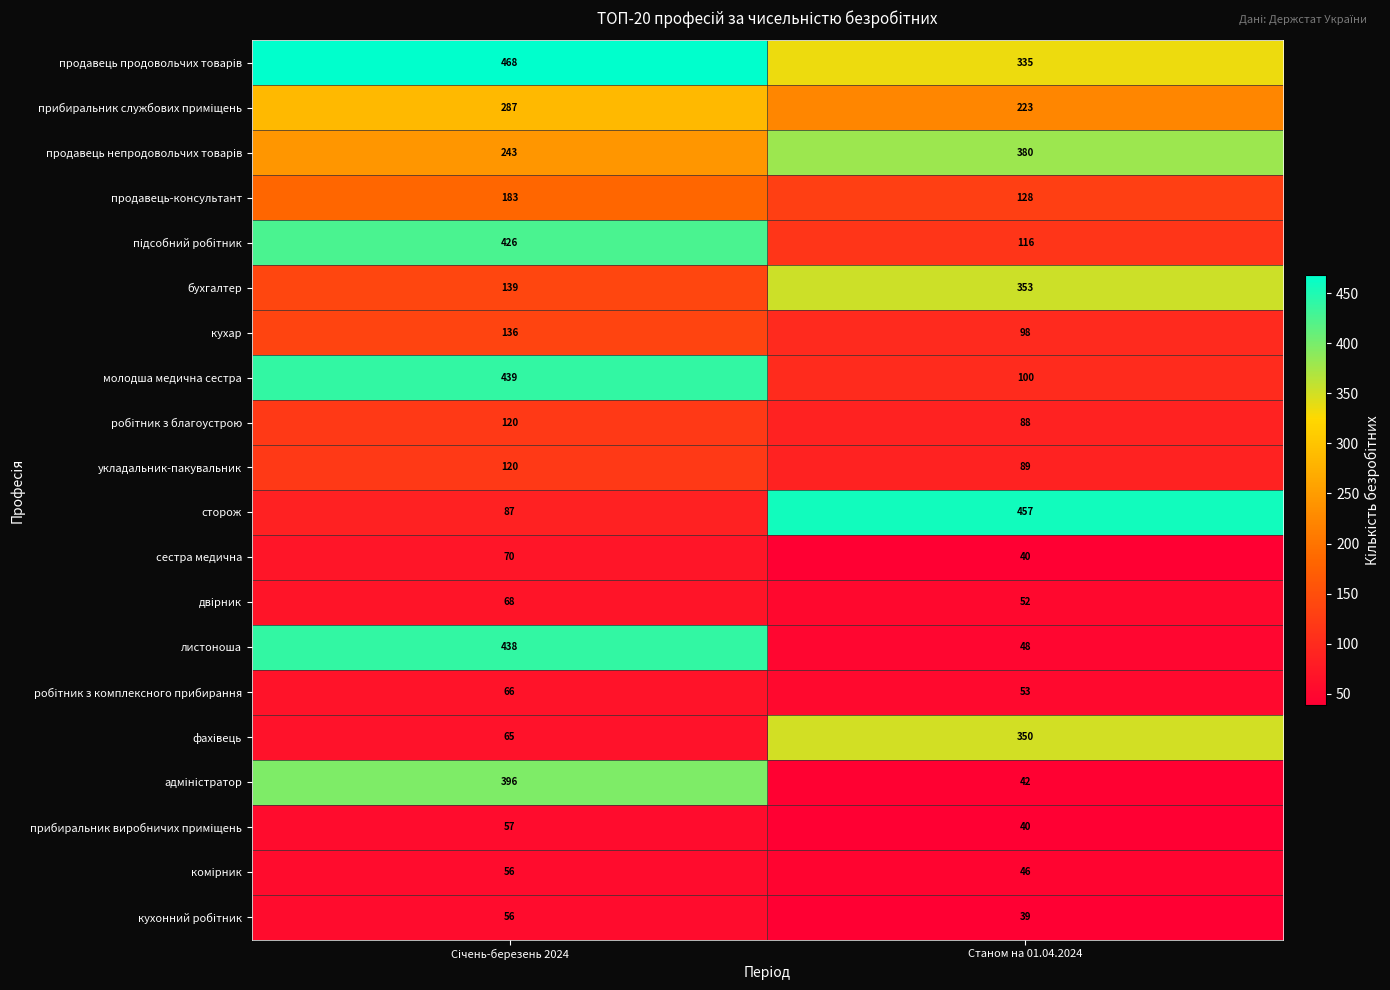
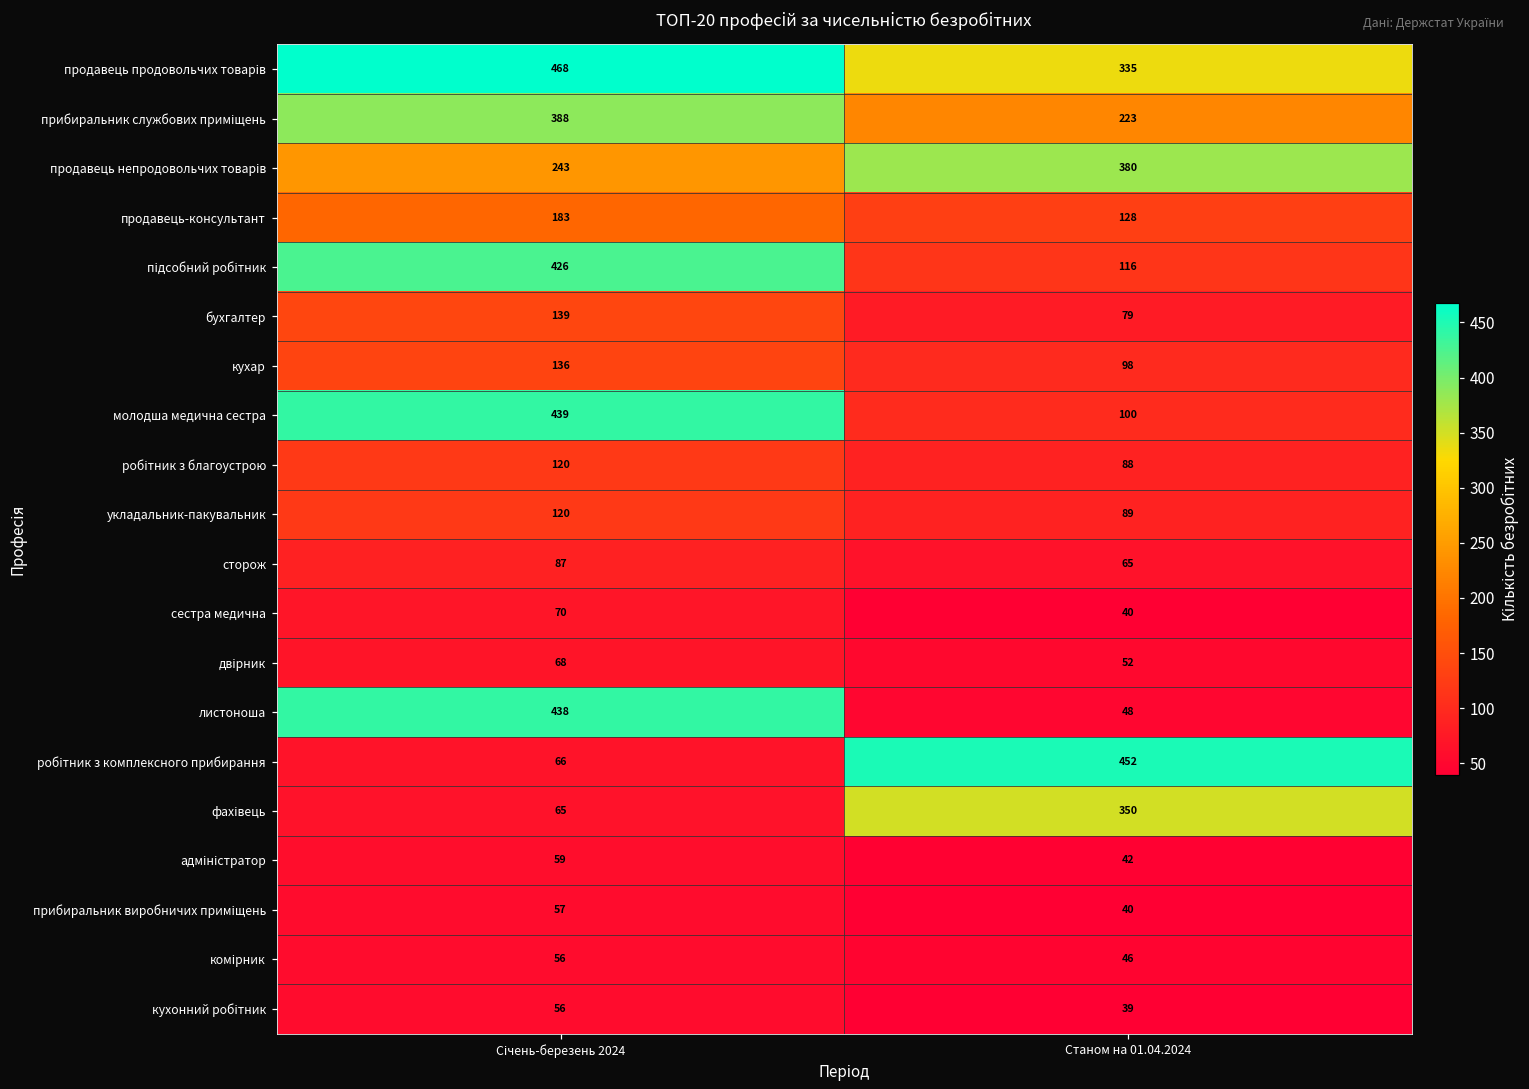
прибиральник службових приміщень, Січень-березень 2024: 287 -> 388
бухгалтер, Станом на 01.04.2024: 353 -> 79
сторож, Станом на 01.04.2024: 457 -> 65
робітник з комплексного прибирання, Станом на 01.04.2024: 53 -> 452
адміністратор, Січень-березень 2024: 396 -> 59
